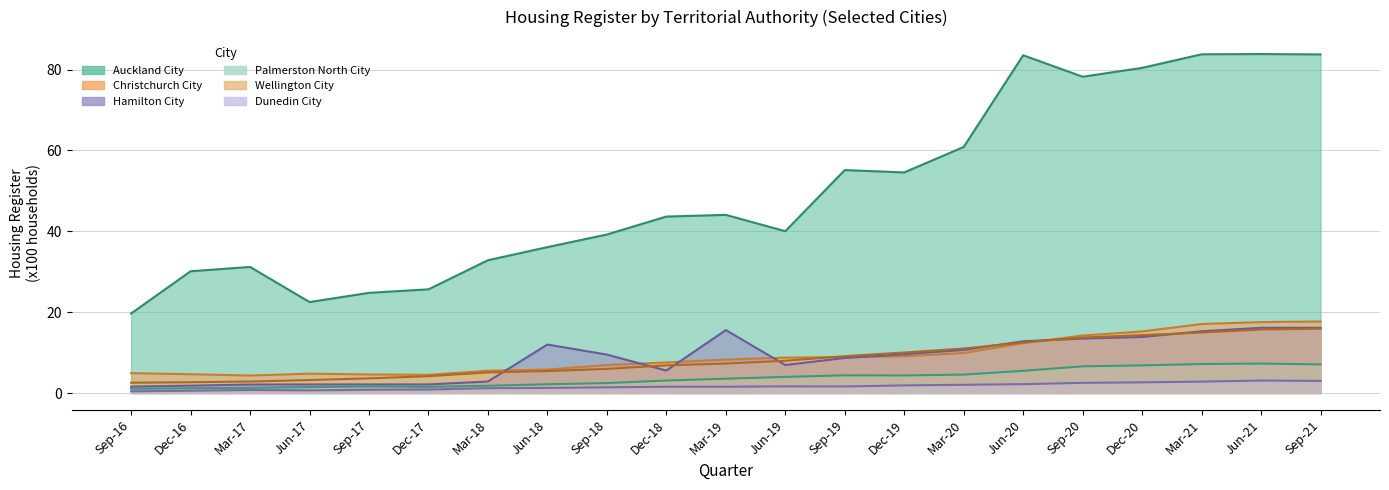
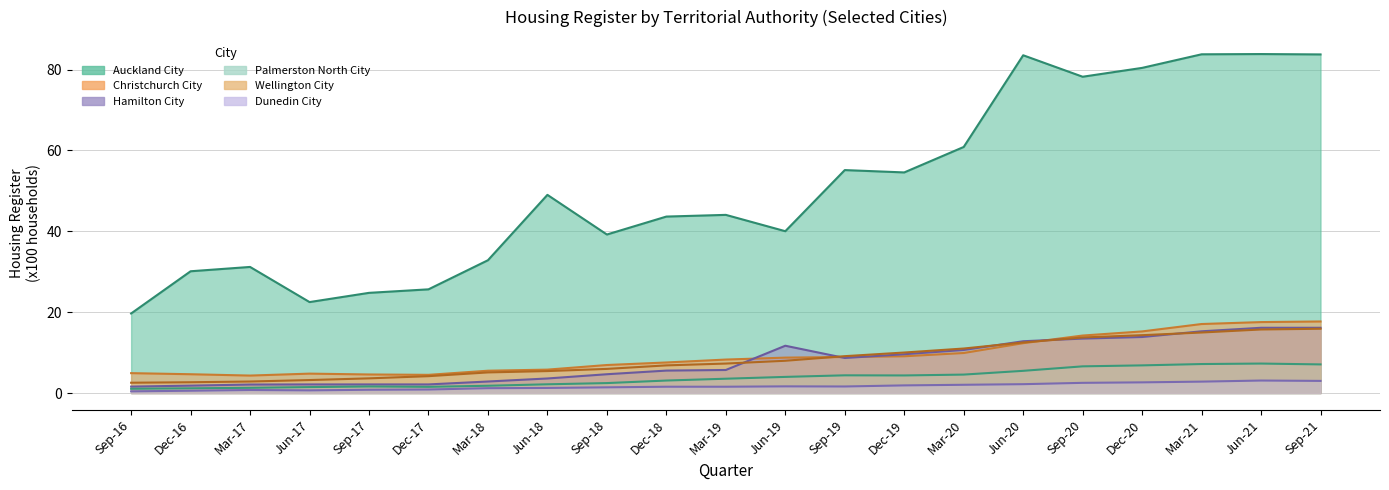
Auckland City, Jun-18: 36 -> 49
Hamilton City, Jun-18: 12 -> 4
Hamilton City, Sep-18: 10 -> 5
Hamilton City, Mar-19: 16 -> 6
Hamilton City, Jun-19: 7 -> 12
